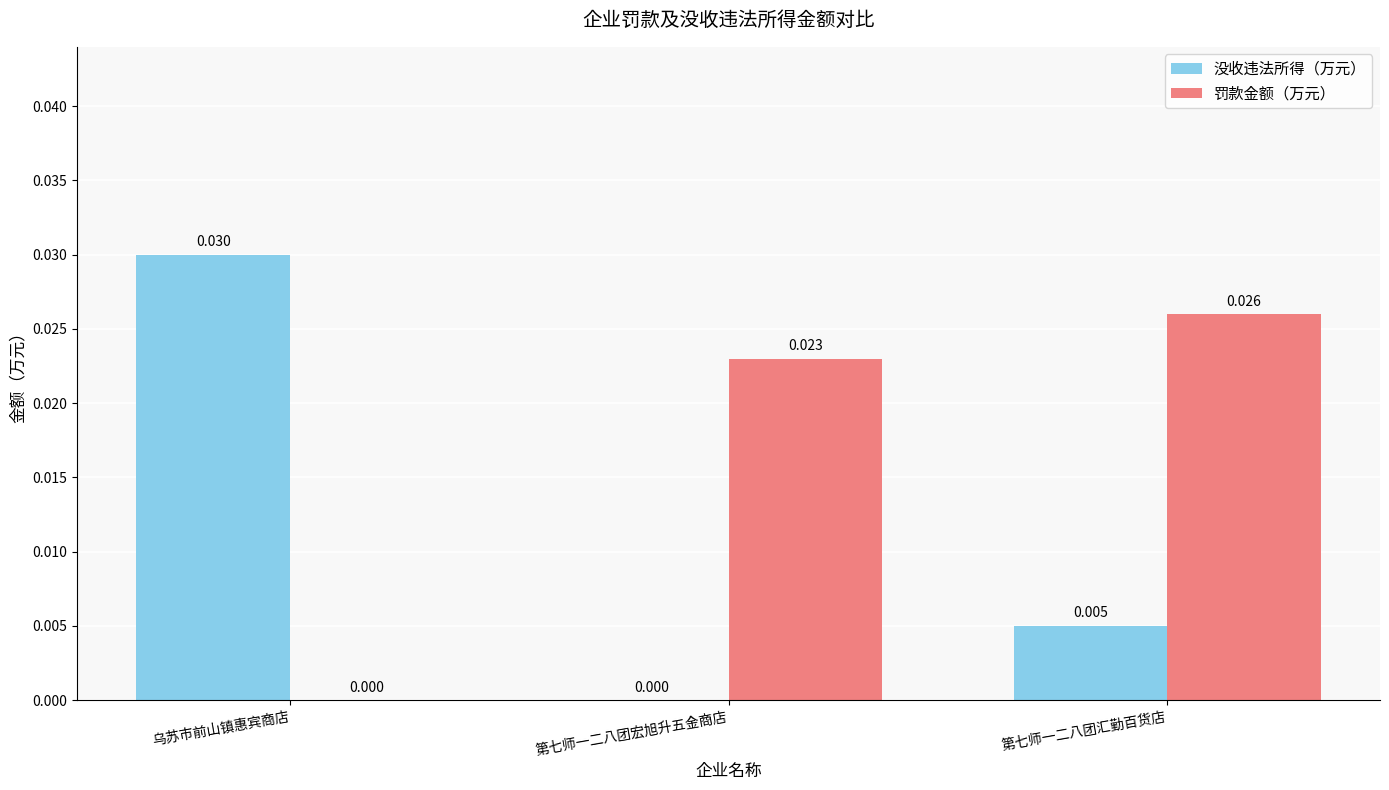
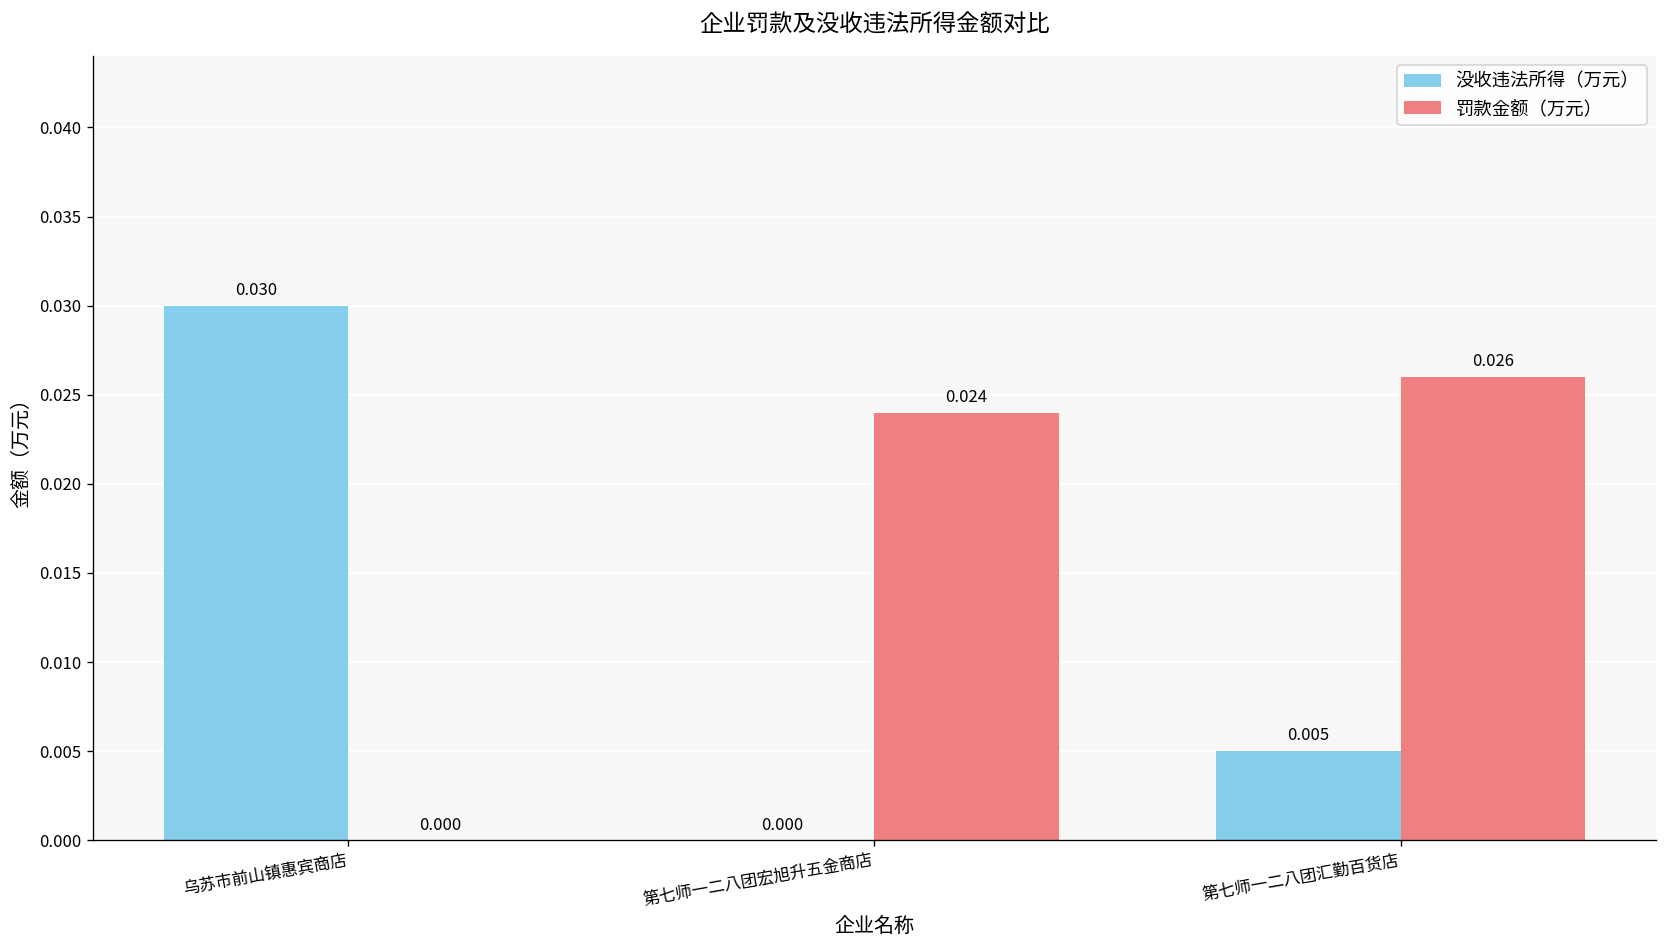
罚款金额（万元）, 第七师一二八团宏旭升五金商店: 0.023 -> 0.024
